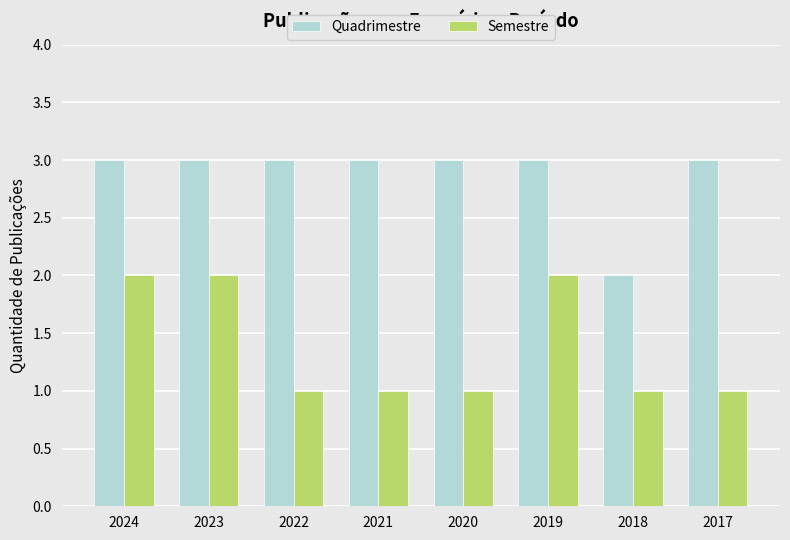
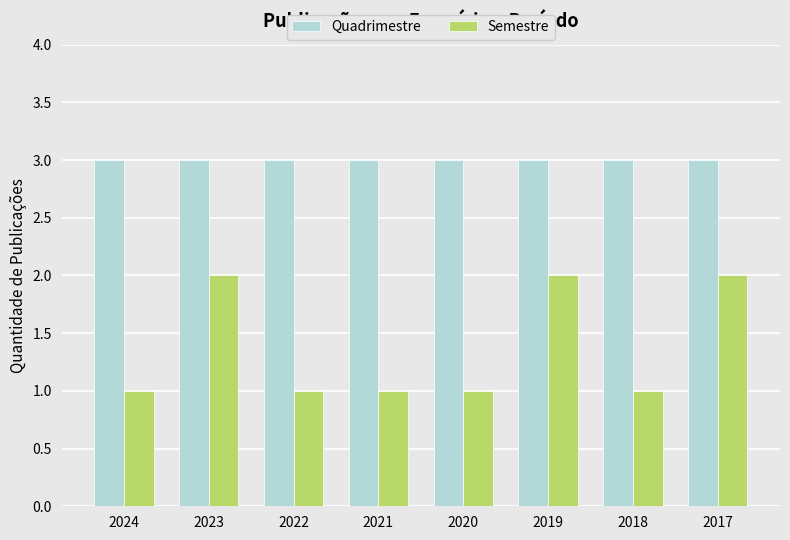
Semestre, 2024: 2 -> 1
Quadrimestre, 2018: 2 -> 3
Semestre, 2017: 1 -> 2
